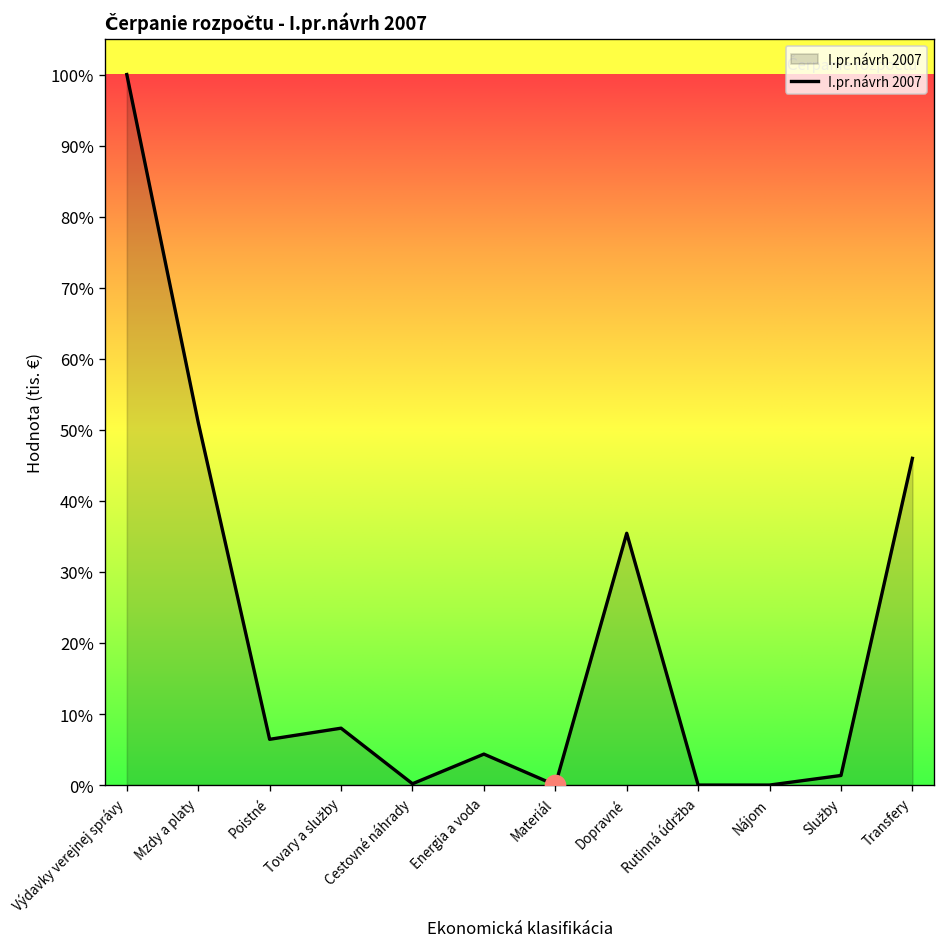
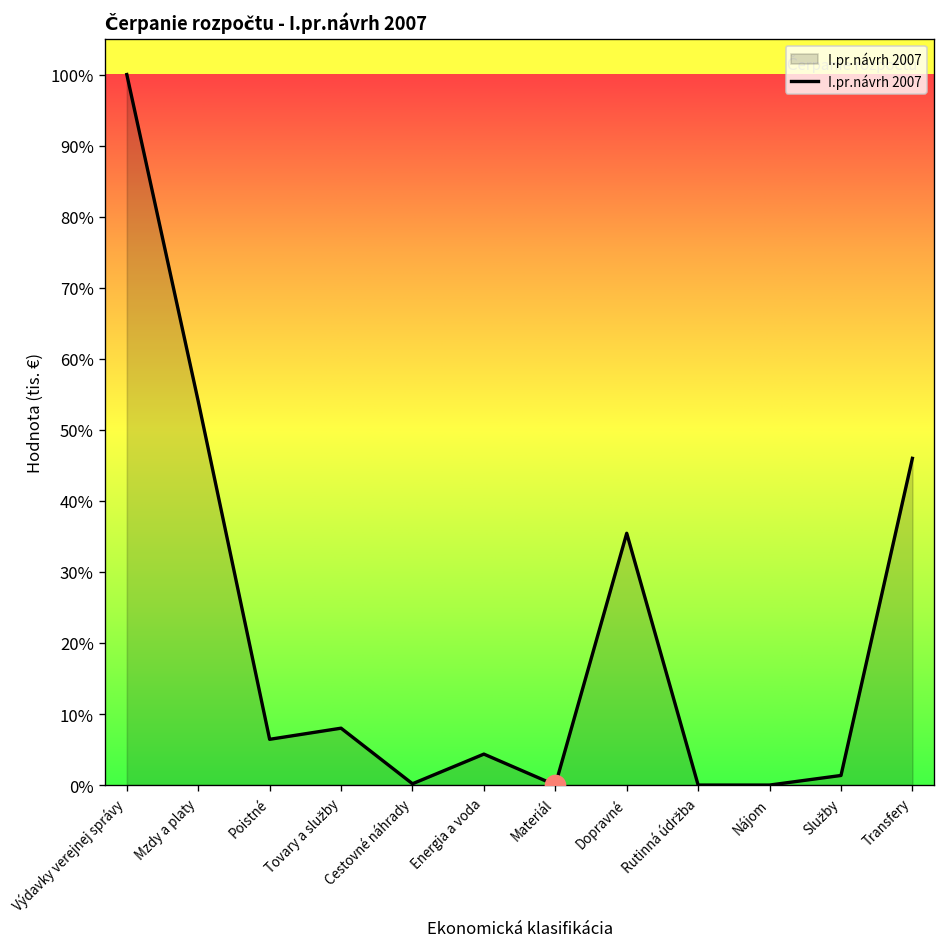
I.pr.návrh 2007, Mzdy a platy: 51% -> 54%
